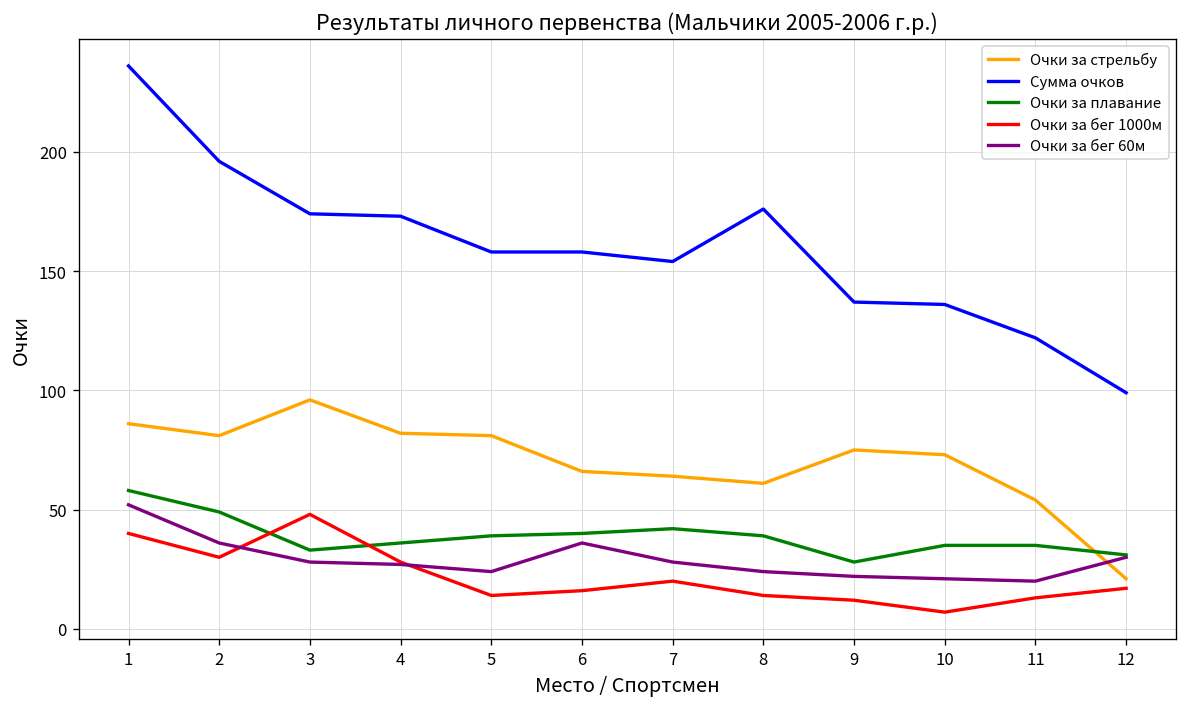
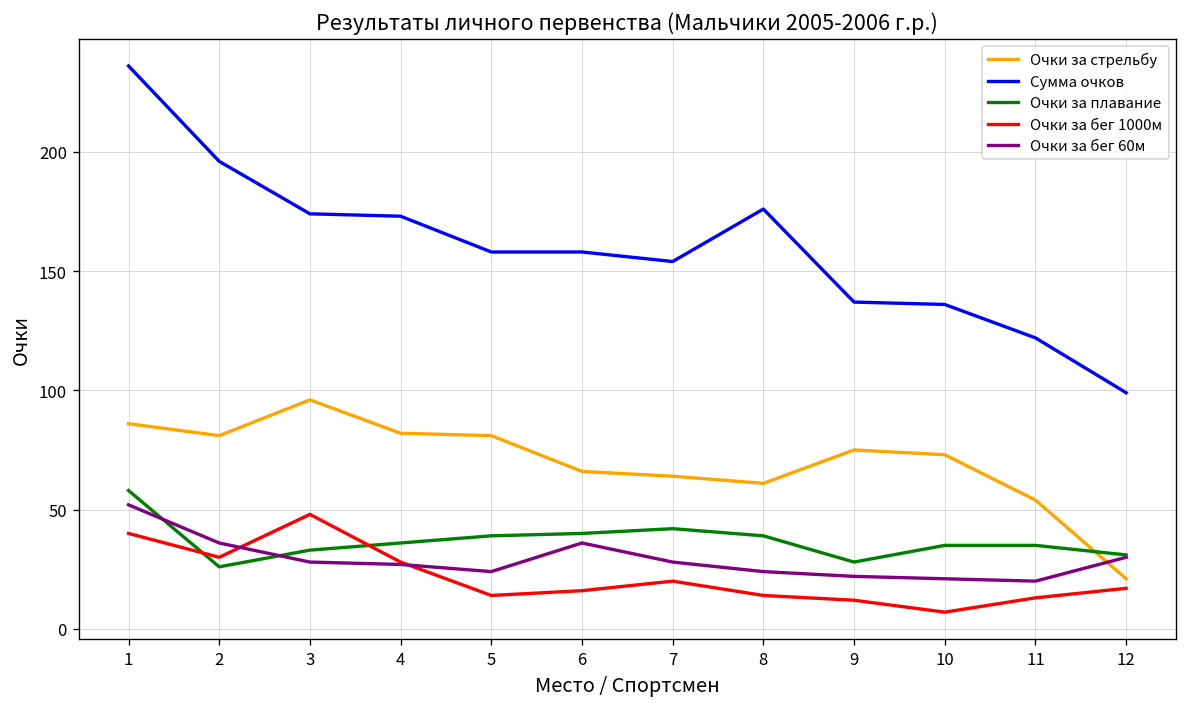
Очки за плавание, 2: 49 -> 26
